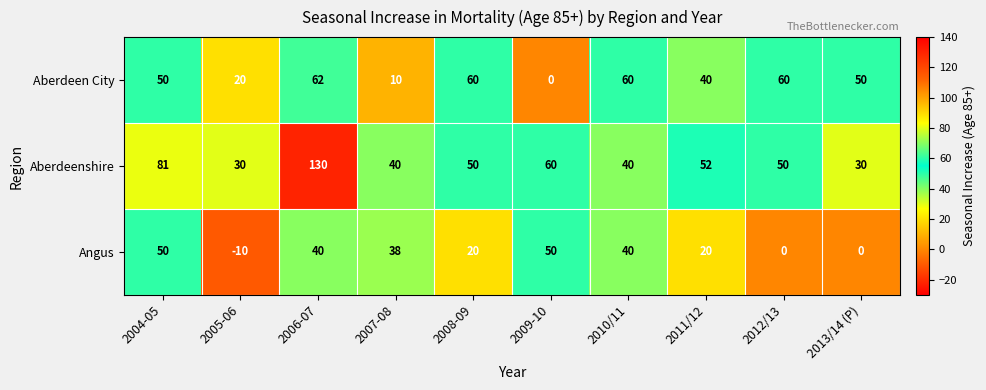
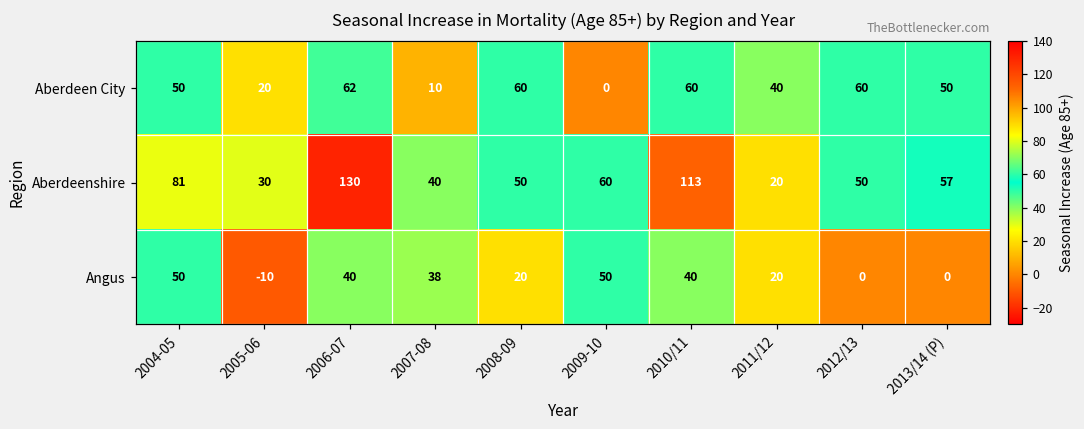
Aberdeenshire, 2010/11: 40 -> 113
Aberdeenshire, 2011/12: 52 -> 20
Aberdeenshire, 2013/14 (P): 30 -> 57
